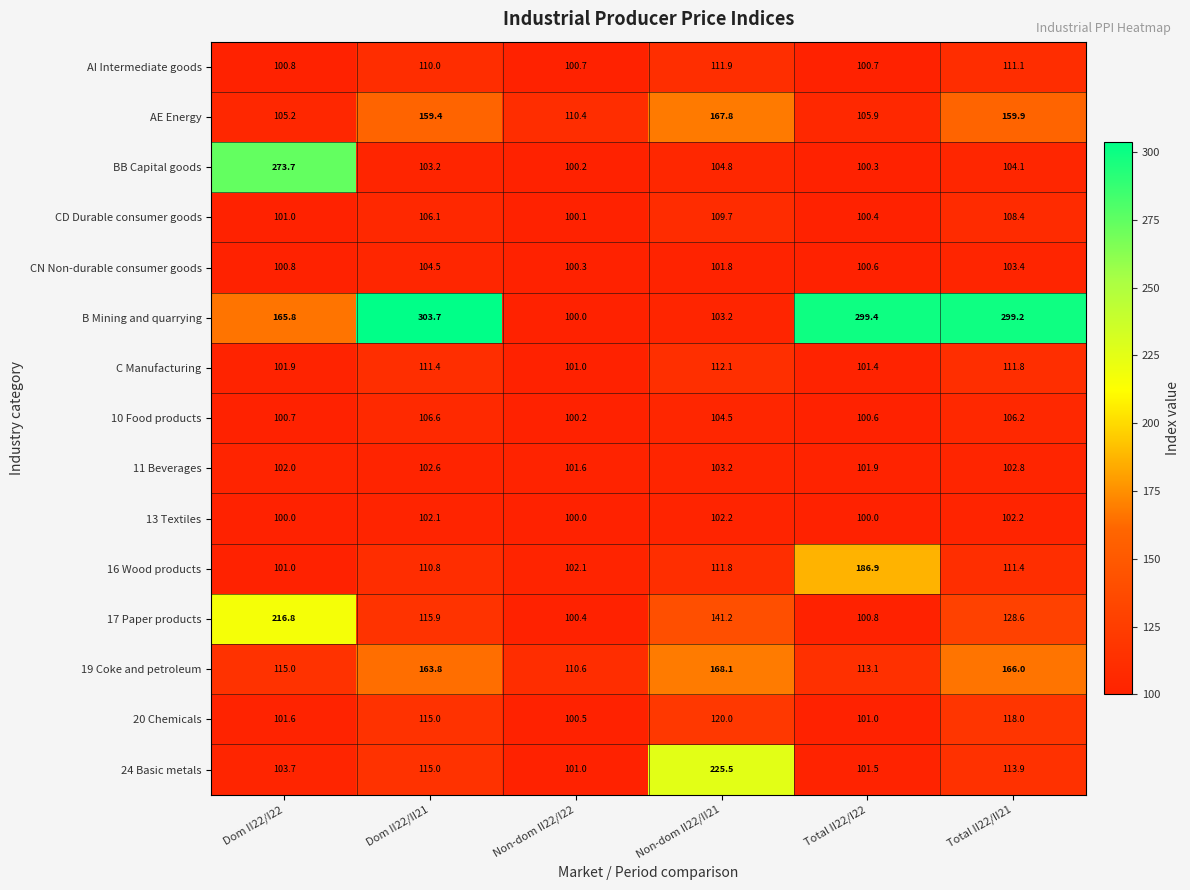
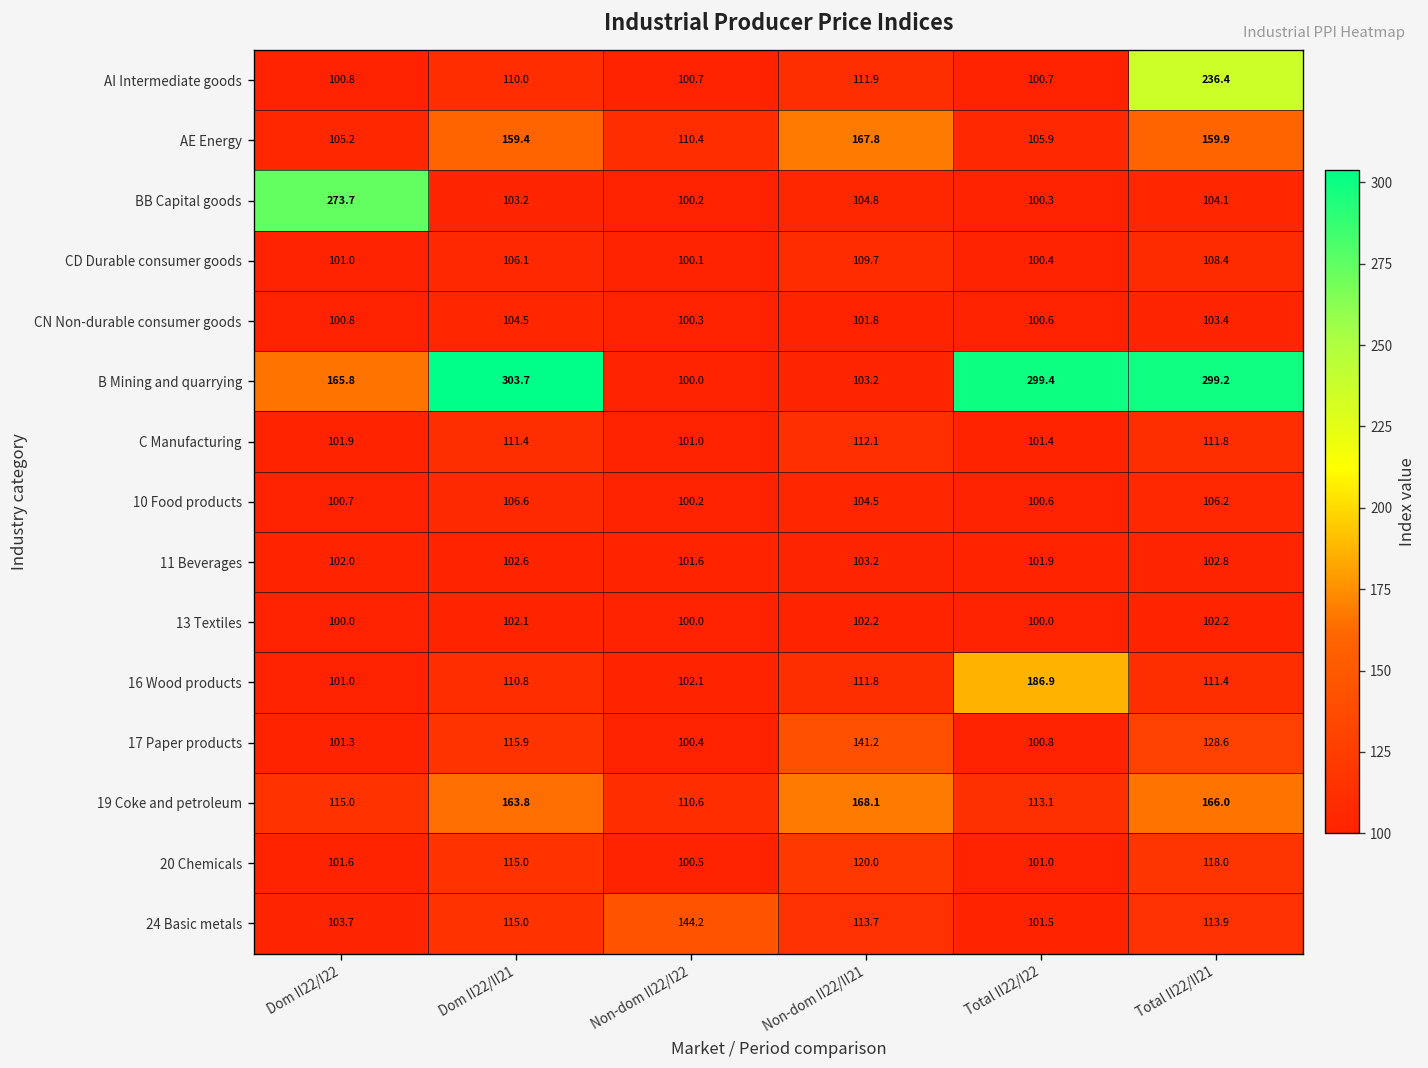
AI Intermediate goods, Total II22/II21: 111.1 -> 236.4
17 Paper products, Dom II22/I22: 216.8 -> 101.3
24 Basic metals, Non-dom II22/I22: 101.0 -> 144.2
24 Basic metals, Non-dom II22/II21: 225.5 -> 113.7
